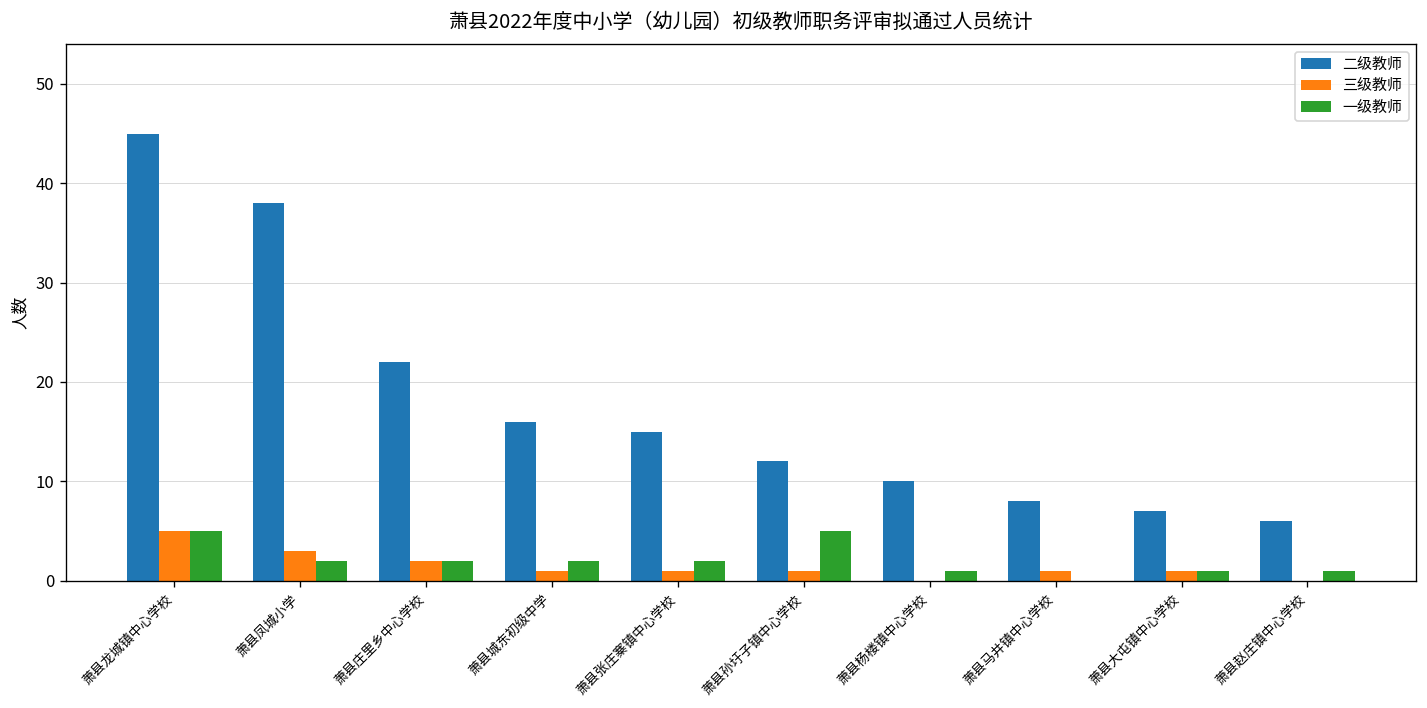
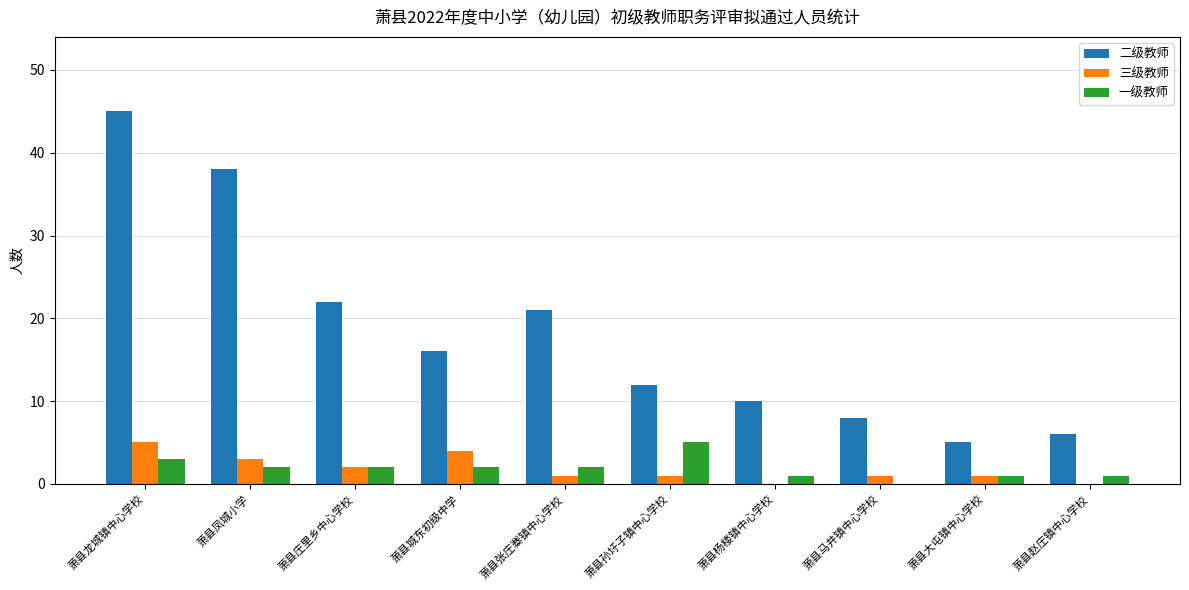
一级教师, 萧县龙城镇中心学校: 5 -> 3
三级教师, 萧县城东初级中学: 1 -> 4
二级教师, 萧县张庄寨镇中心学校: 15 -> 21
二级教师, 萧县大屯镇中心学校: 7 -> 5
